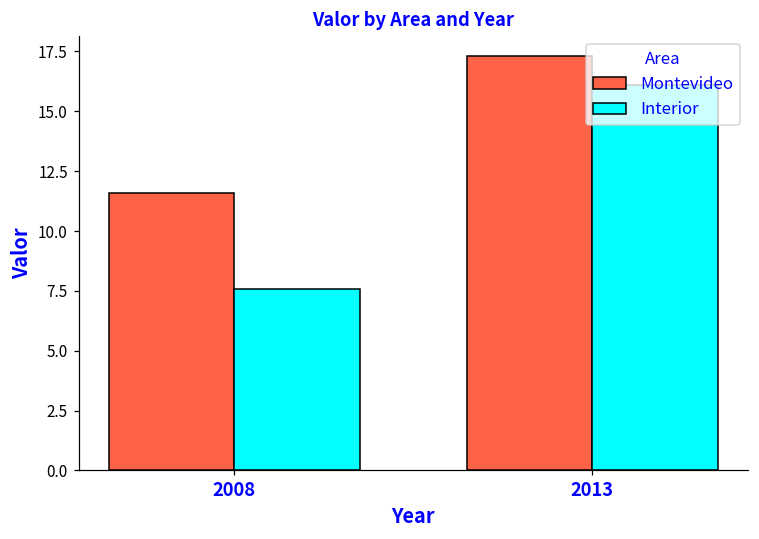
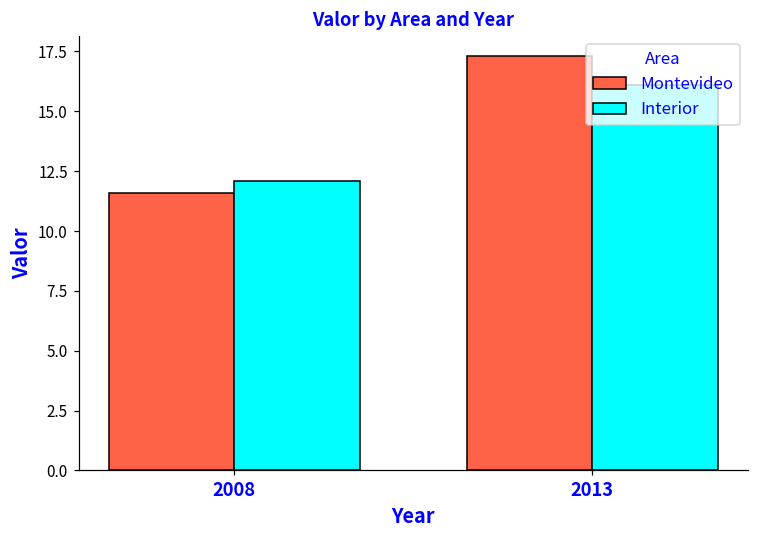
Interior, 2008: 7.6 -> 12.1
